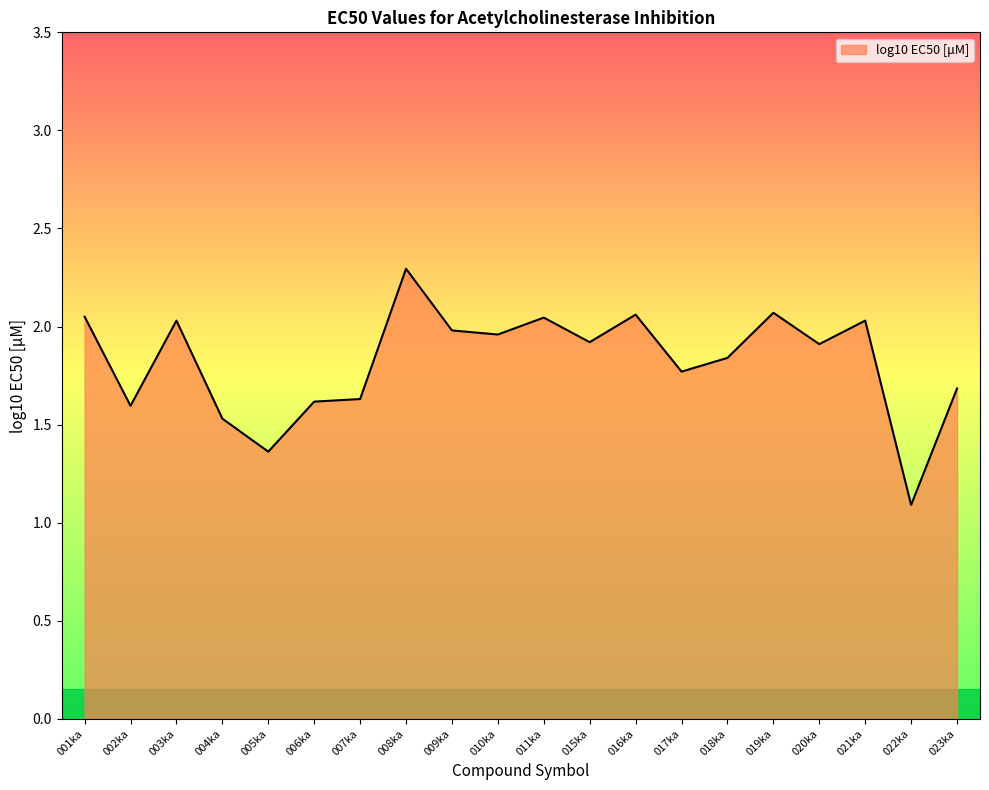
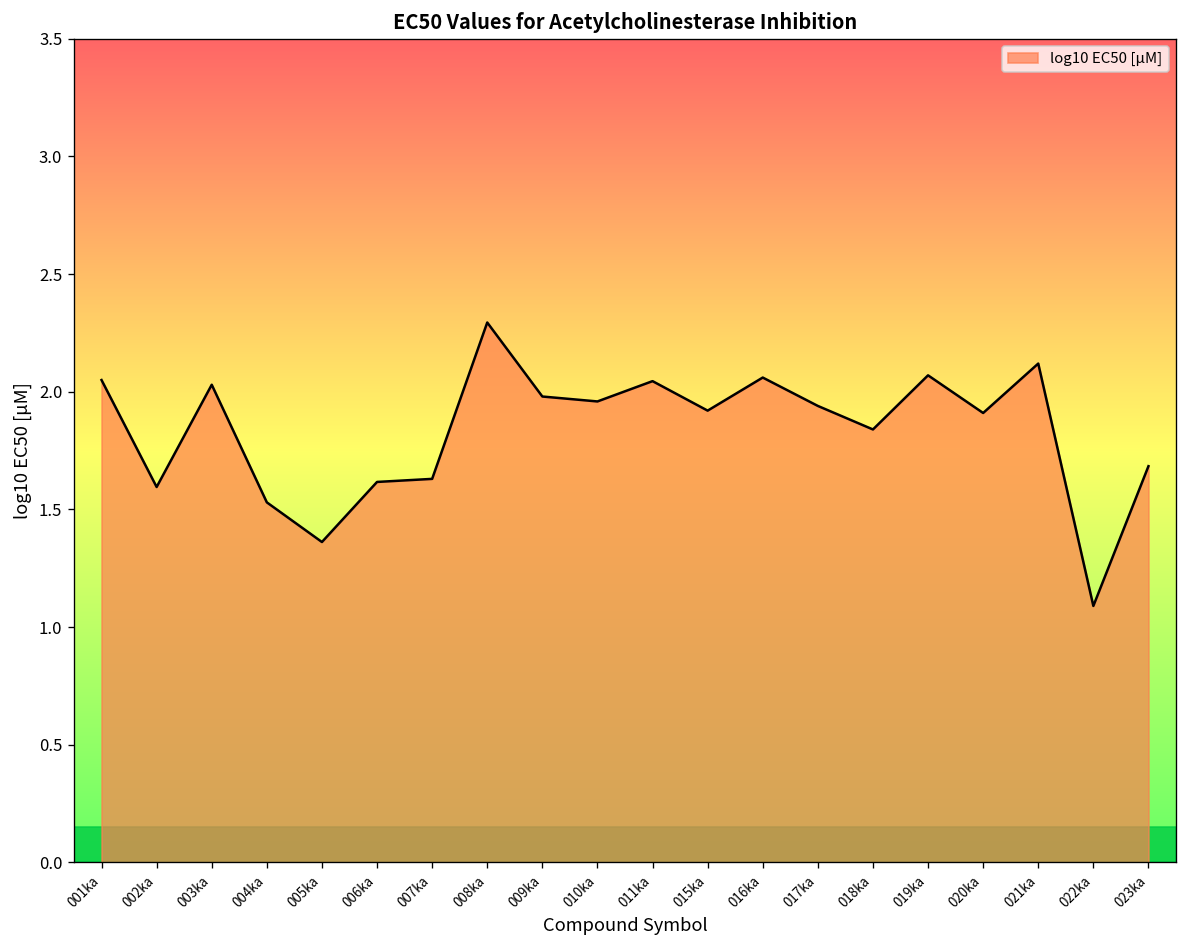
017ka: 1.77 -> 1.94
021ka: 2.03 -> 2.12
